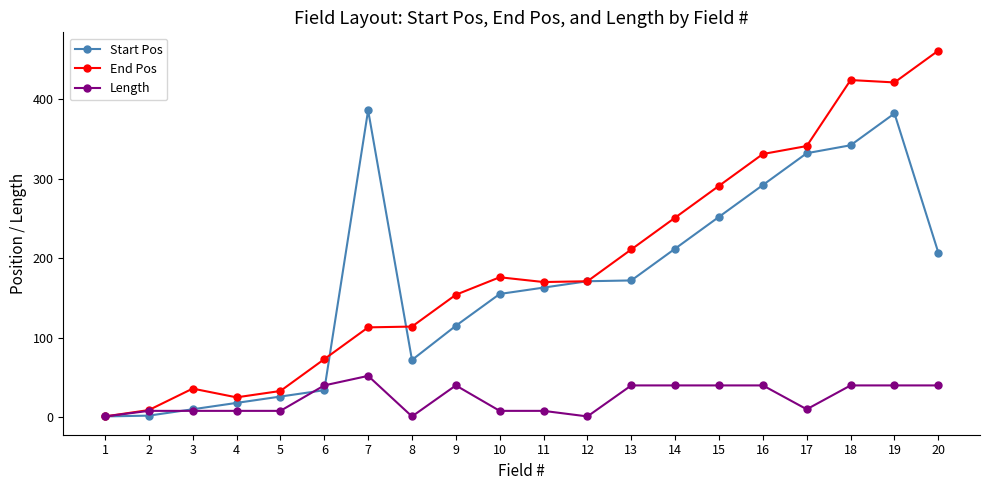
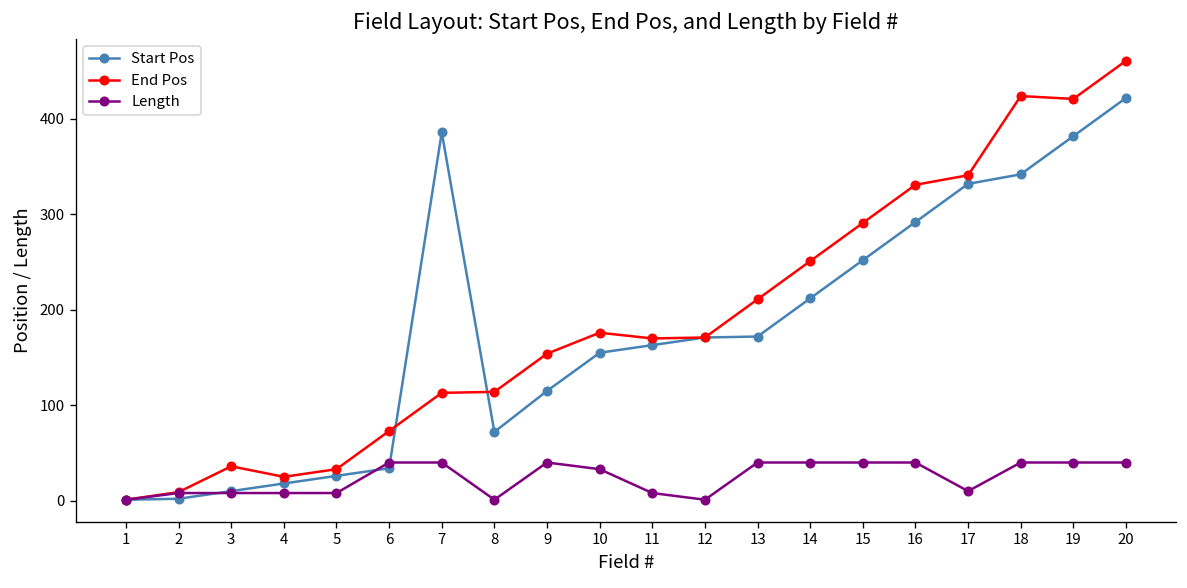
Length, 7: 50 -> 40
Length, 10: 10 -> 30
Start Pos, 20: 210 -> 420
